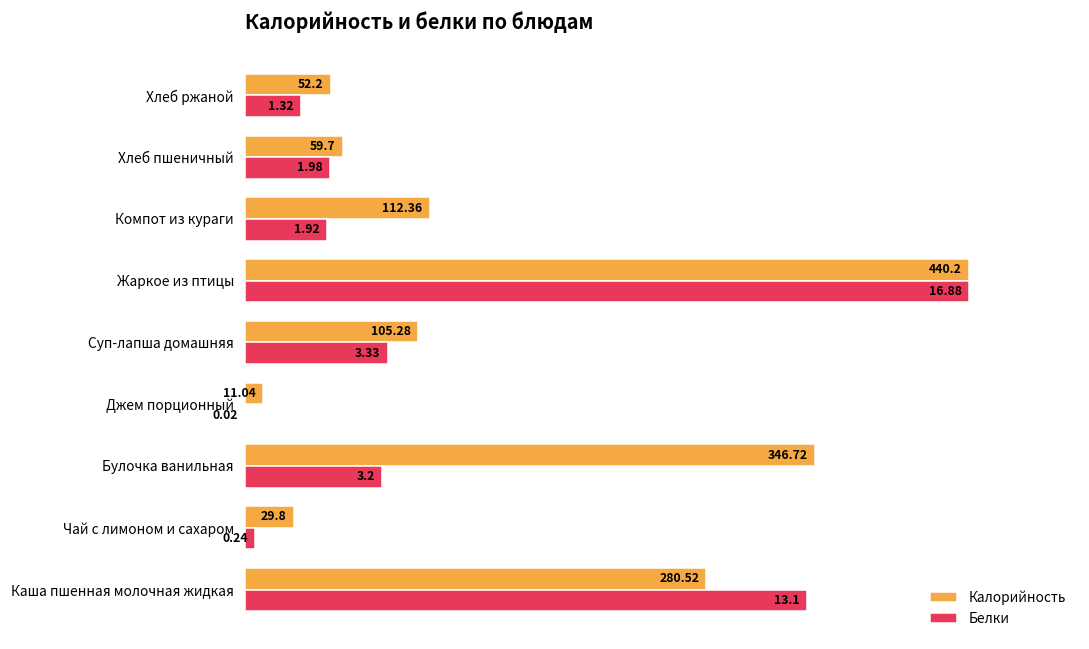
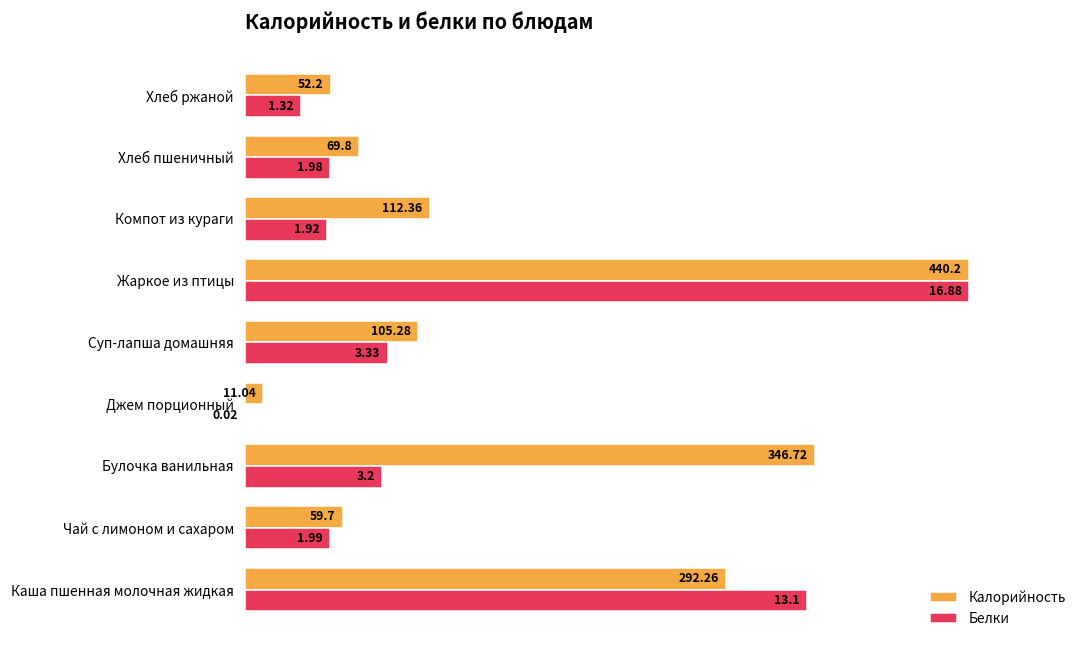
Калорийность, Хлеб пшеничный: 59.7 -> 69.8
Калорийность, Чай с лимоном и сахаром: 29.8 -> 59.7
Белки, Чай с лимоном и сахаром: 0.24 -> 1.99
Калорийность, Каша пшенная молочная жидкая: 280.52 -> 292.26
